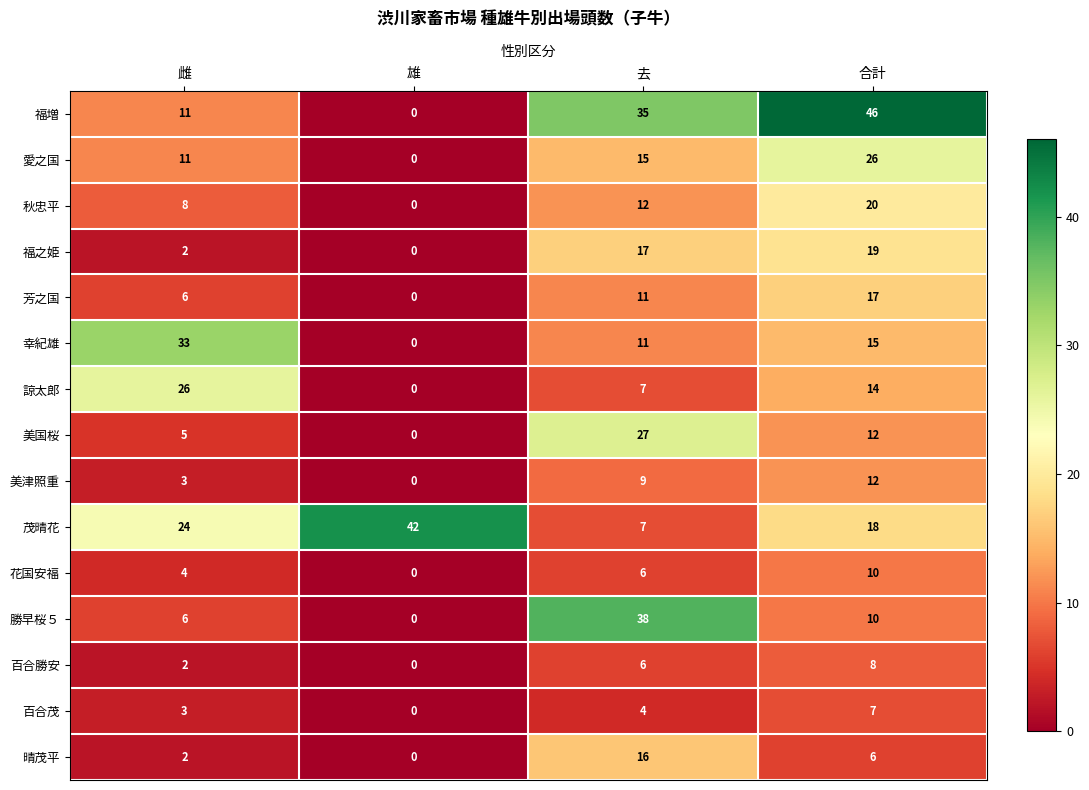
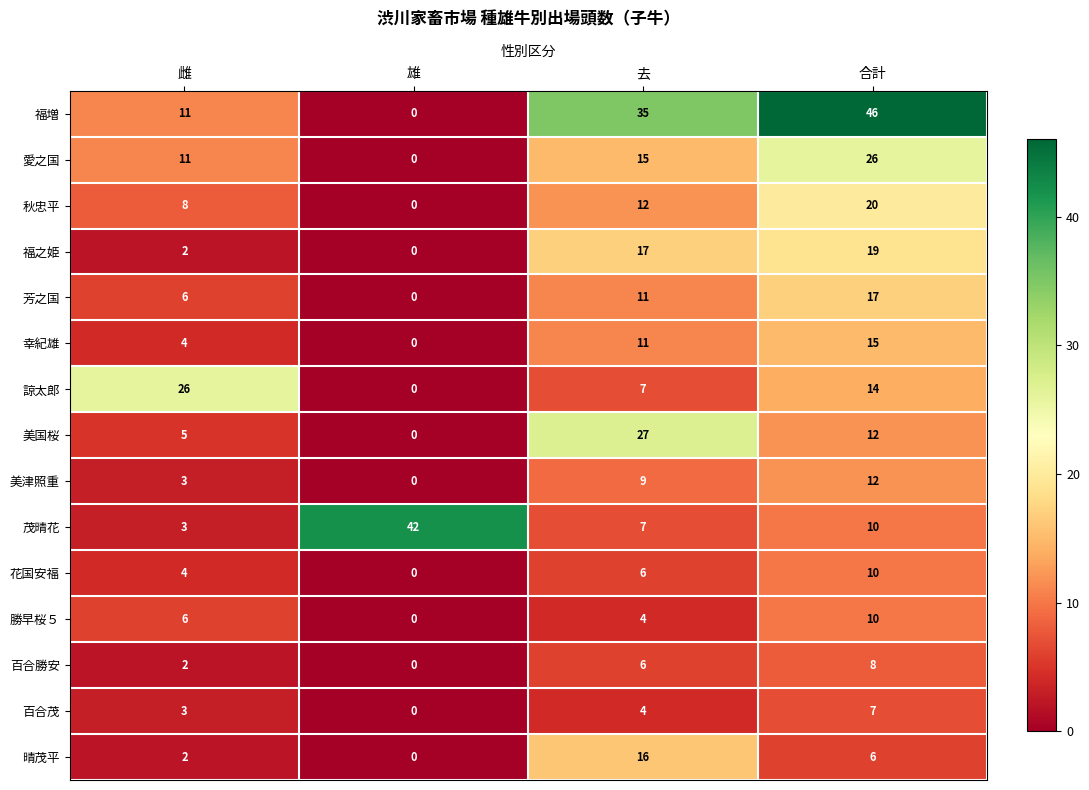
幸紀雄, 雌: 33 -> 4
茂晴花, 雌: 24 -> 3
茂晴花, 合計: 18 -> 10
勝早桜５, 去: 38 -> 4
